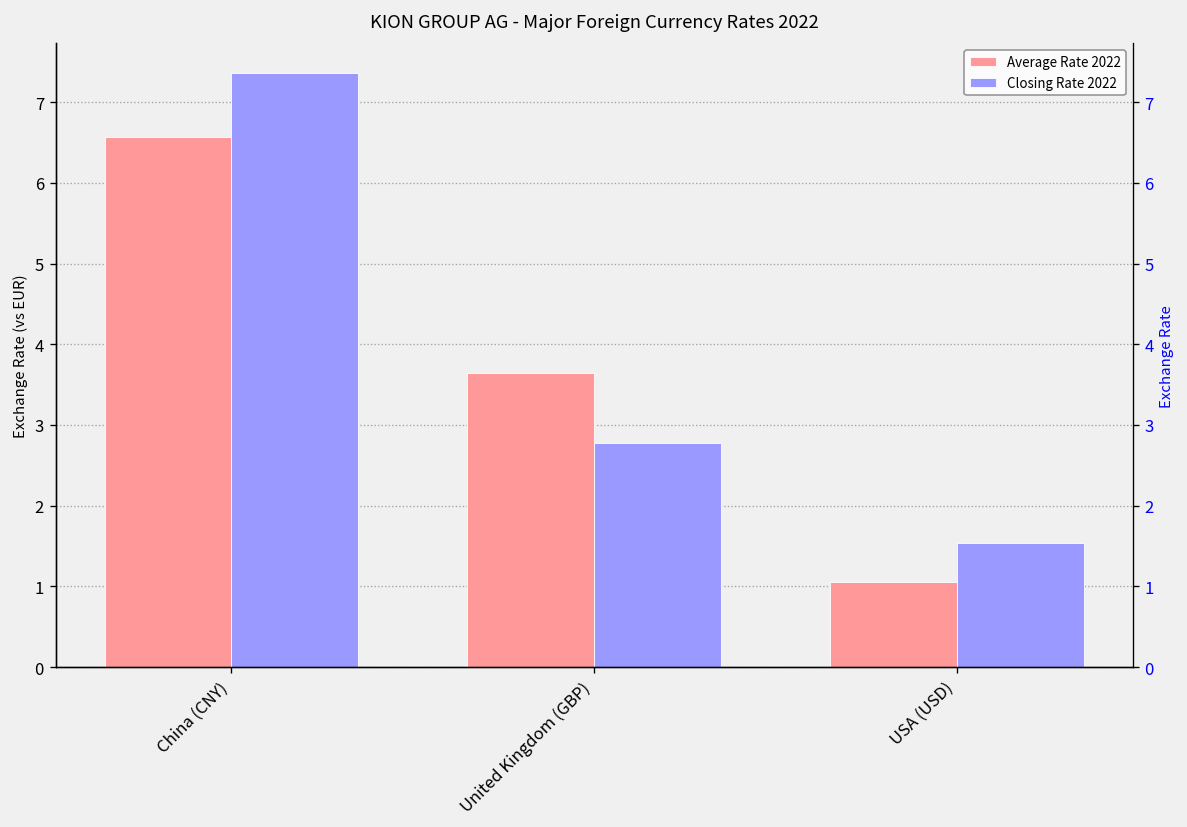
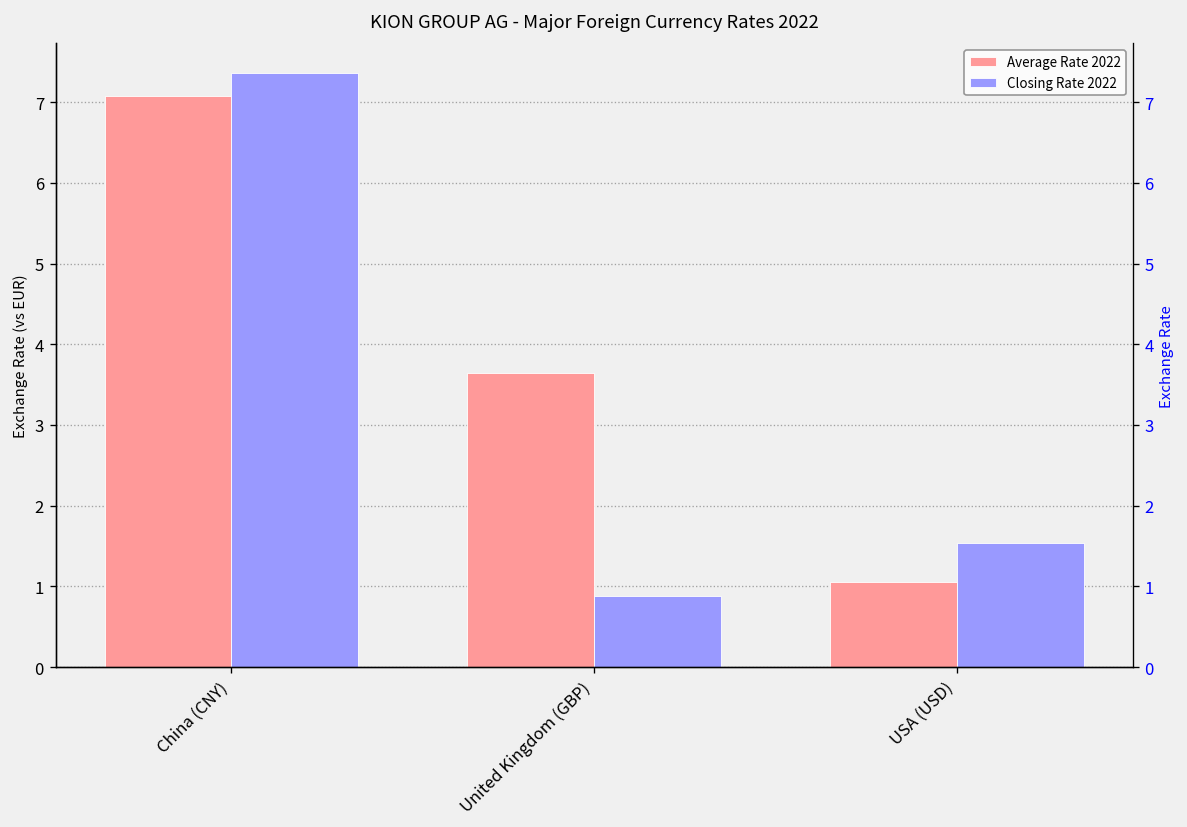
Average Rate 2022, China (CNY): 6.6 -> 7.1
Closing Rate 2022, United Kingdom (GBP): 2.8 -> 0.9
